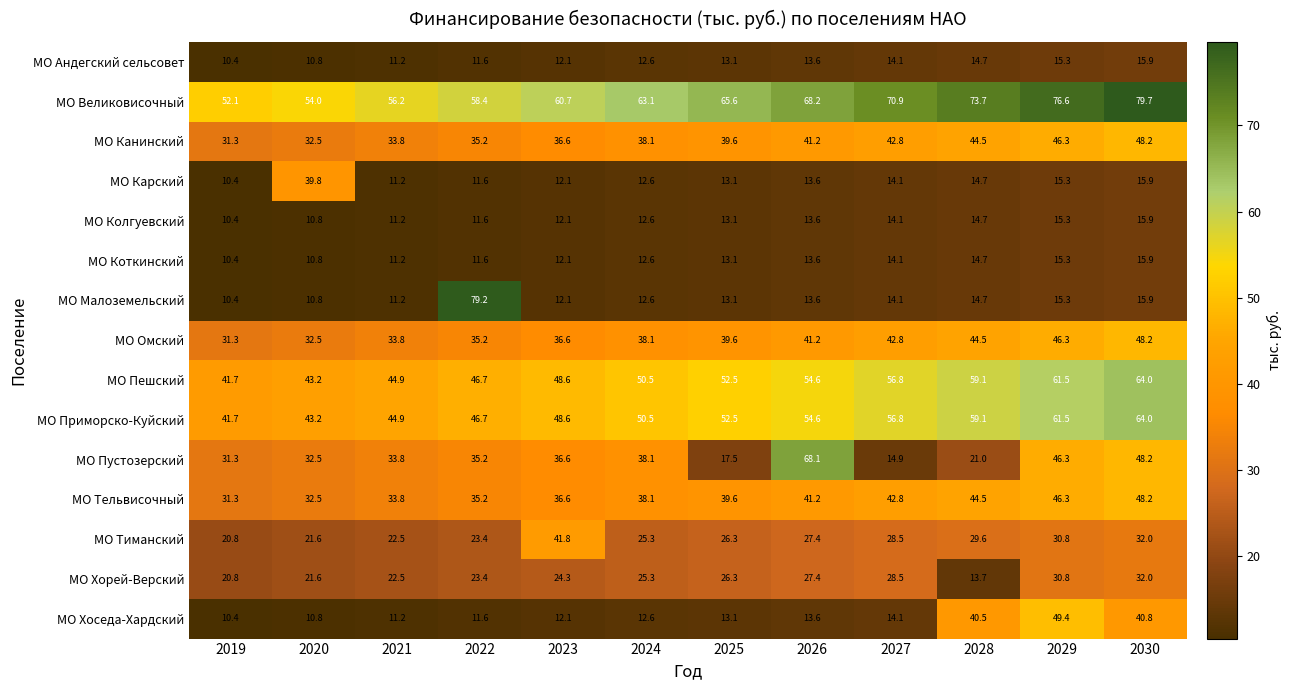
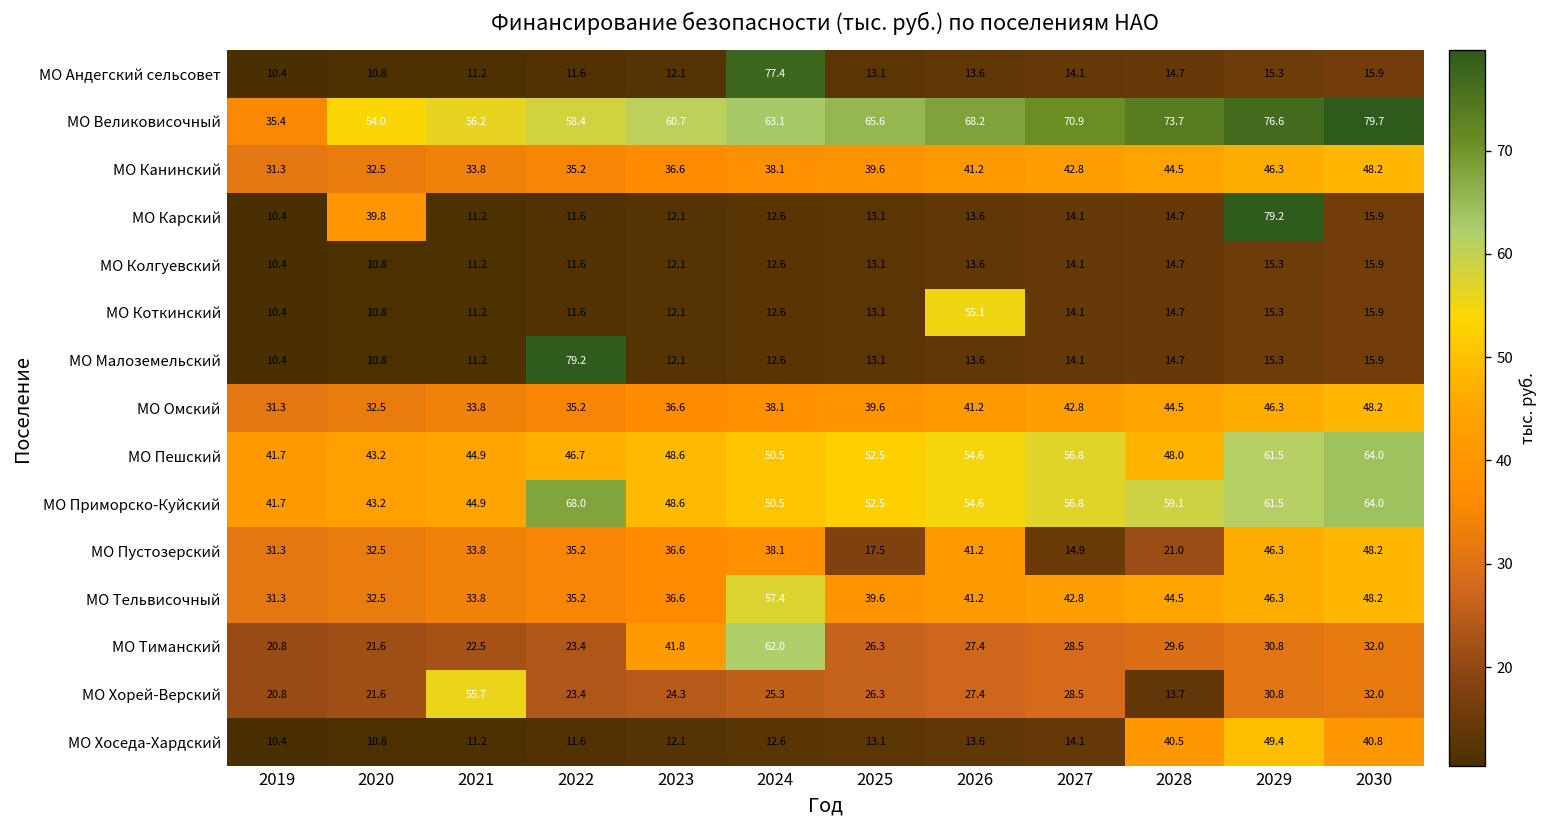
МО Андегский сельсовет, 2024: 12.6 -> 77.4
МО Великовисочный, 2019: 52.1 -> 35.4
МО Карский, 2029: 15.3 -> 79.2
МО Коткинский, 2026: 13.6 -> 55.1
МО Пешский, 2028: 59.1 -> 48.0
МО Приморско-Куйский, 2022: 46.7 -> 68.0
МО Пустозерский, 2026: 68.1 -> 41.2
МО Тельвисочный, 2024: 38.1 -> 57.4
МО Тиманский, 2024: 25.3 -> 62.0
МО Хорей-Верский, 2021: 22.5 -> 55.7
